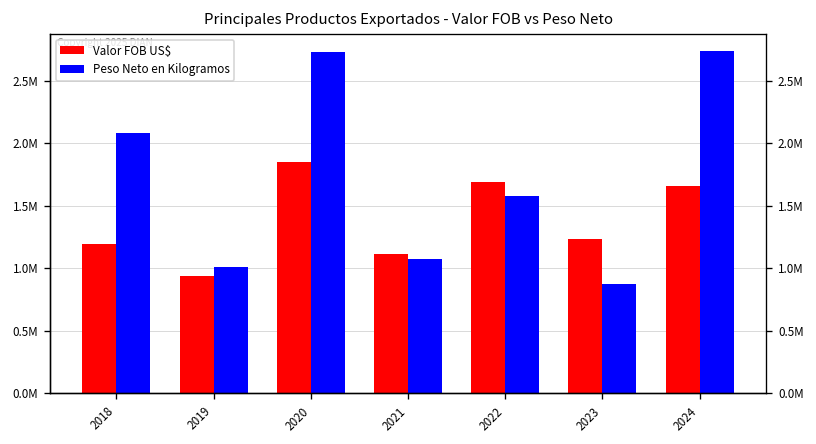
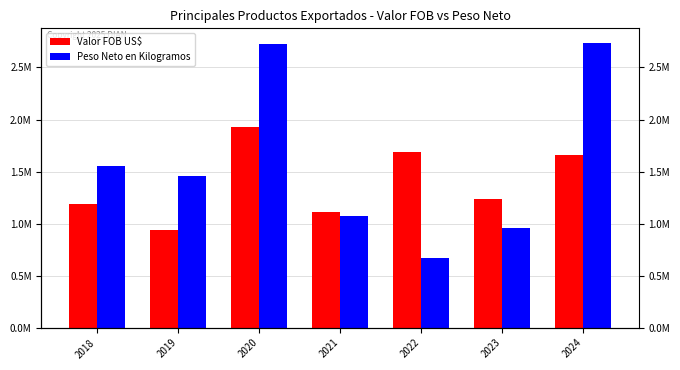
Peso Neto en Kilogramos, 2018: 2090000 -> 1550000
Peso Neto en Kilogramos, 2019: 1010000 -> 1460000
Valor FOB US$, 2020: 1850000 -> 1930000
Peso Neto en Kilogramos, 2022: 1580000 -> 670000
Peso Neto en Kilogramos, 2023: 880000 -> 950000
